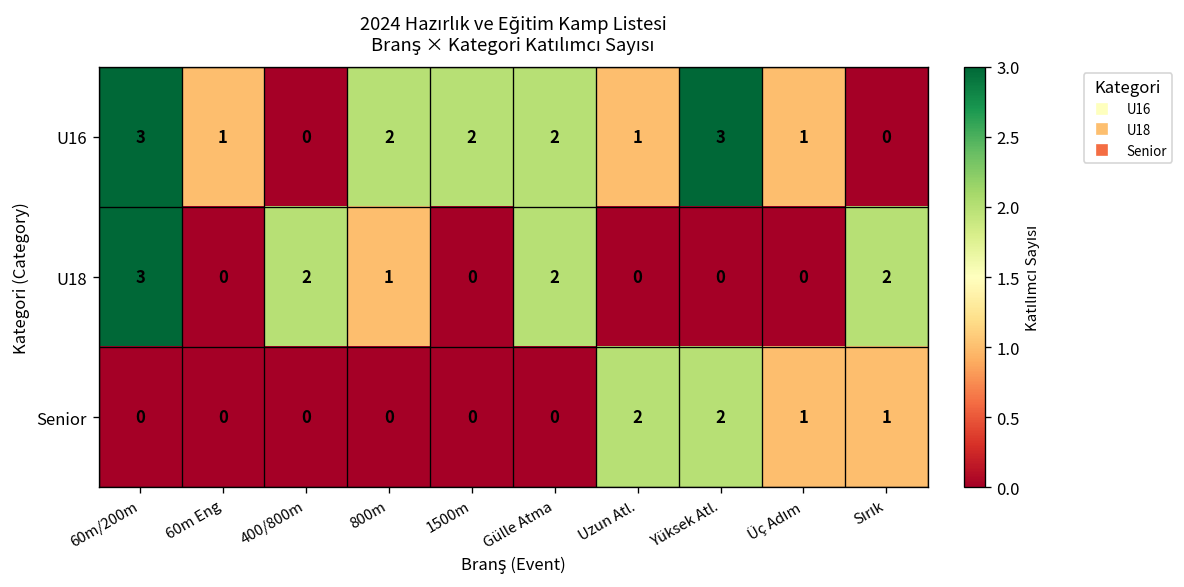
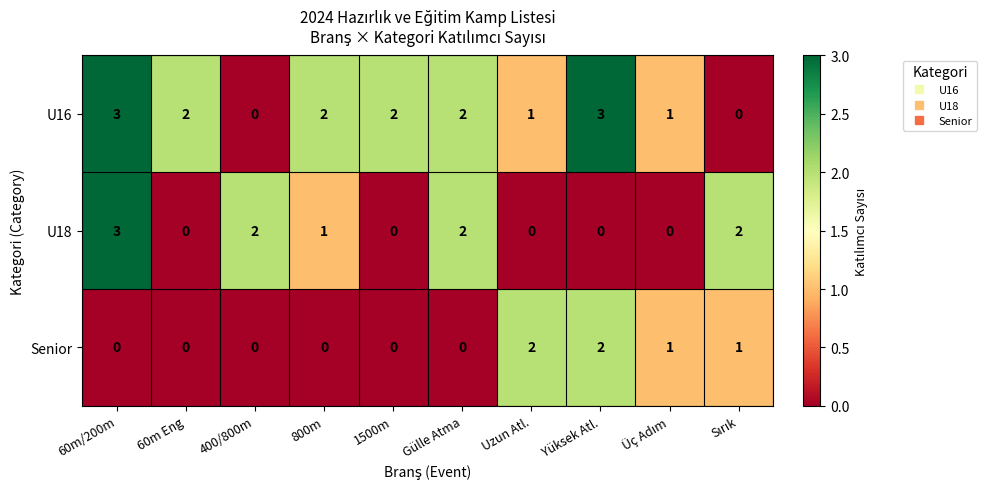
U16, 60m Eng: 1 -> 2
